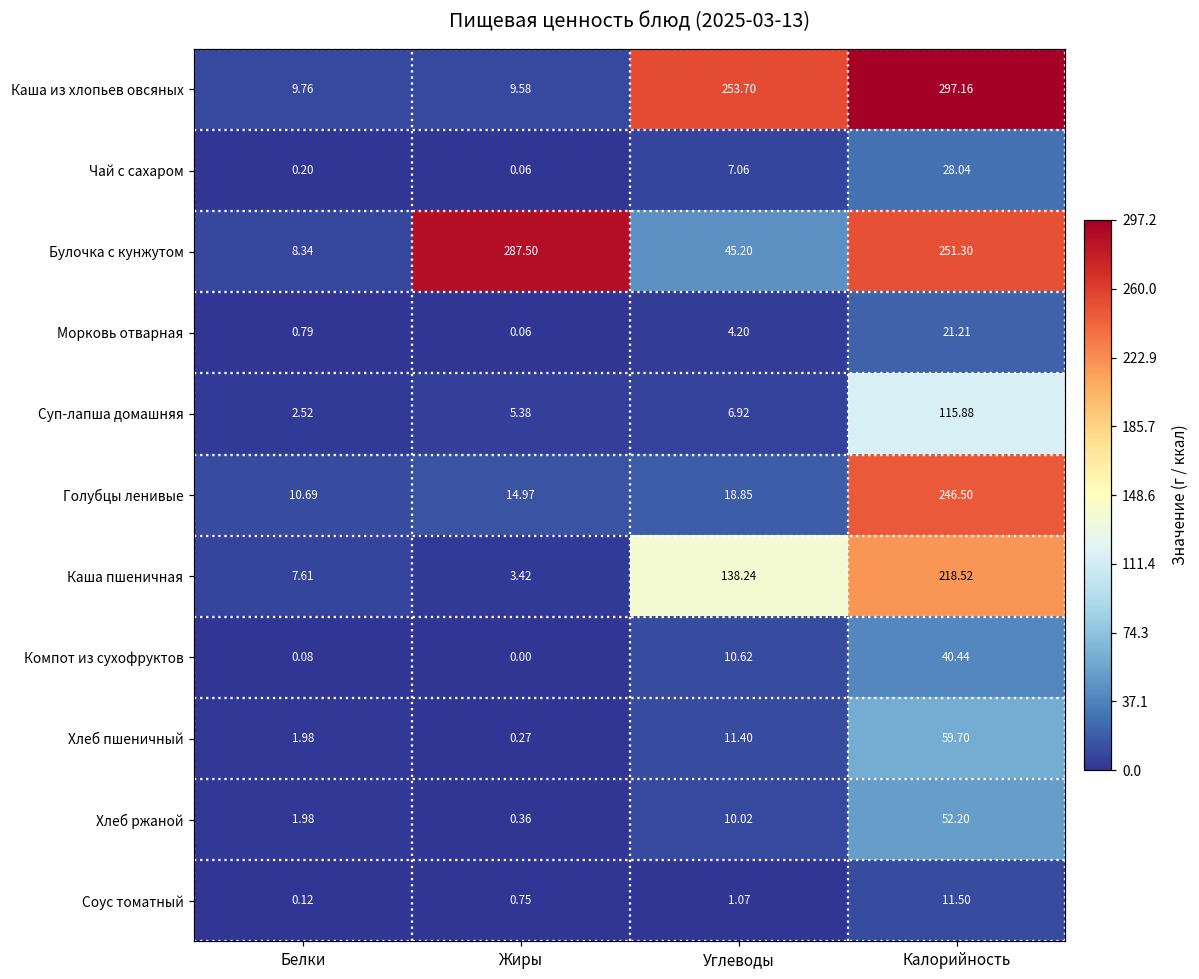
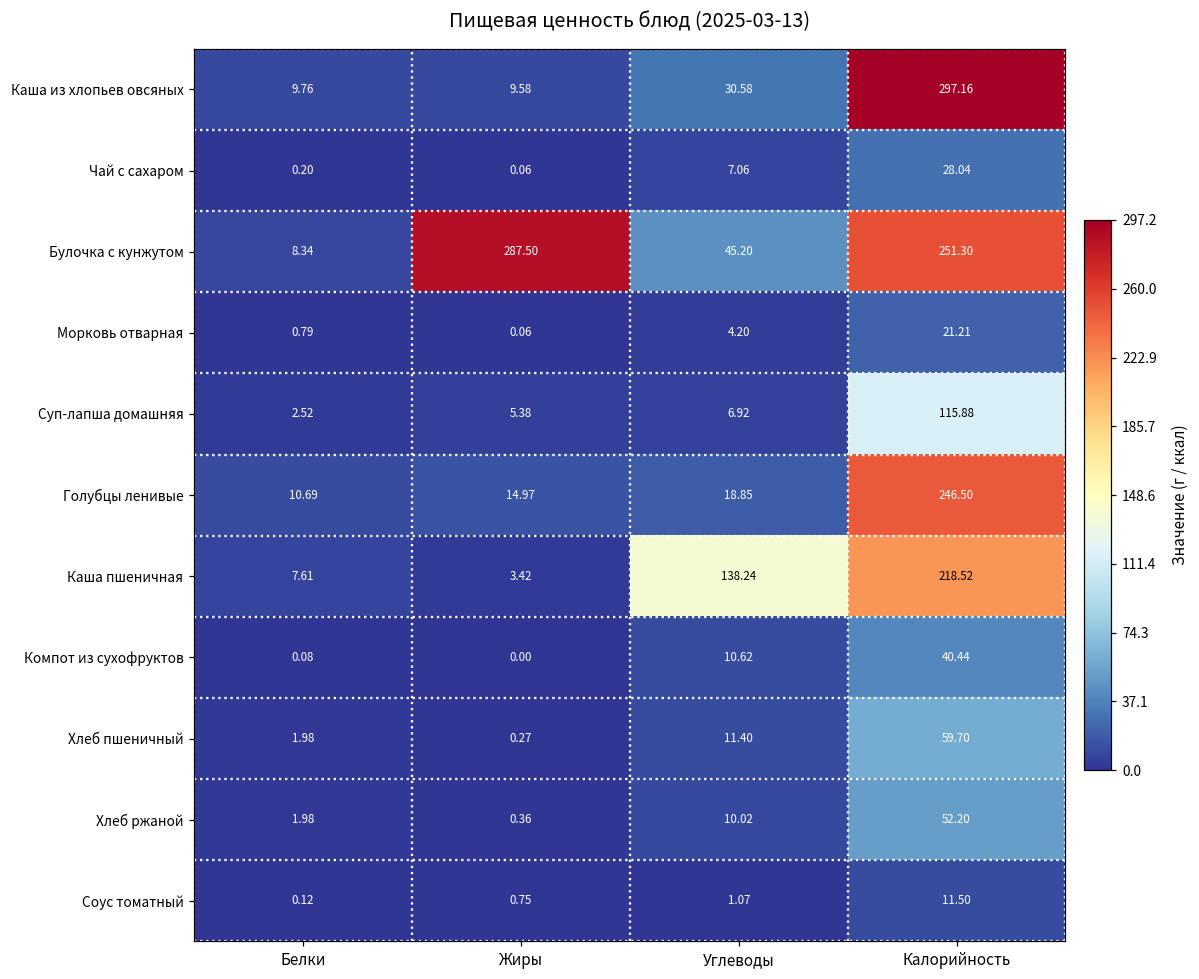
Каша из хлопьев овсяных, Углеводы: 253.70 -> 30.58
